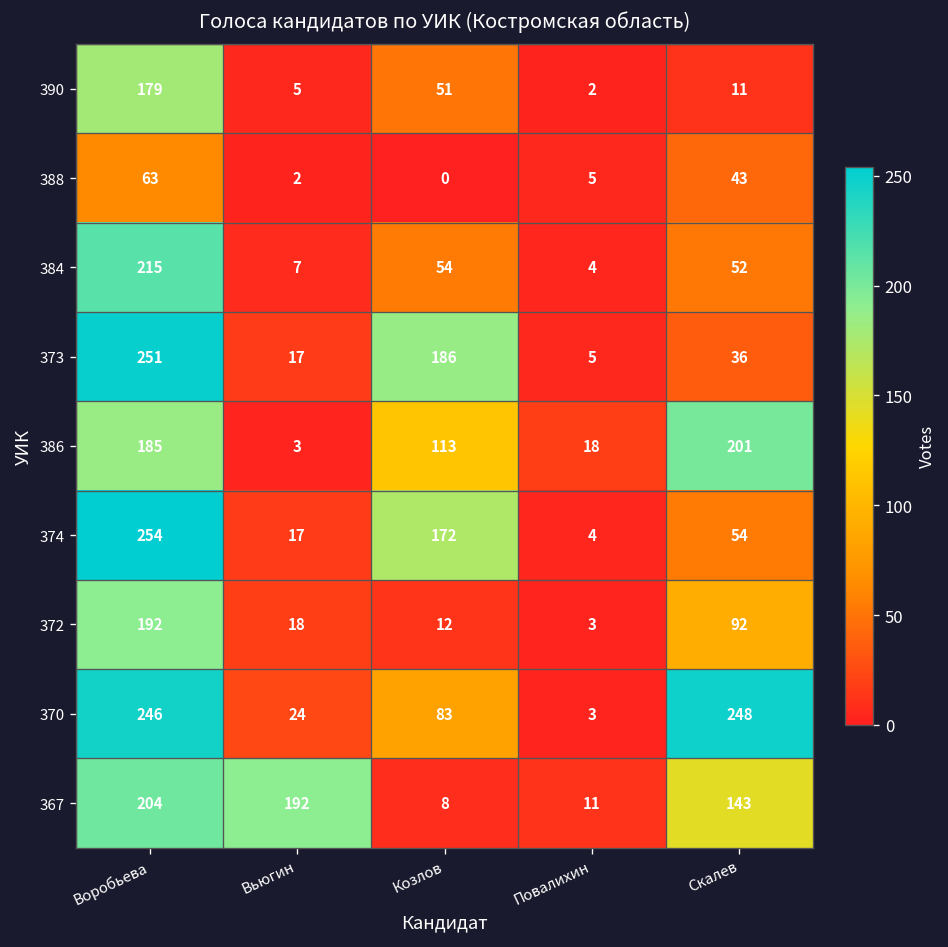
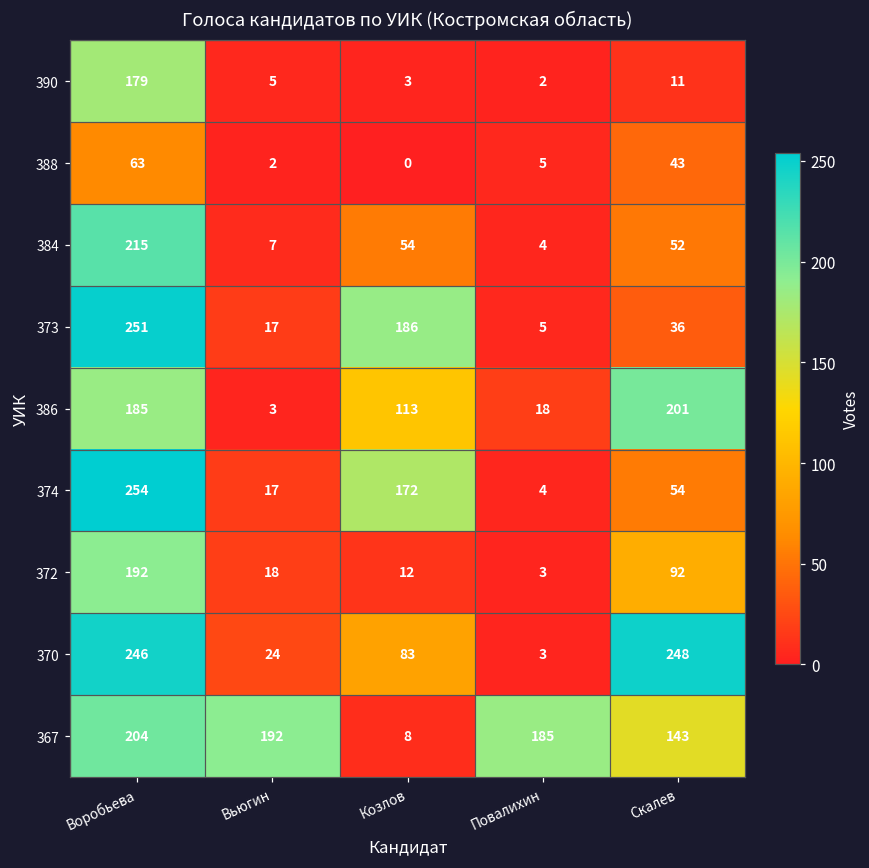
390, Козлов: 51 -> 3
367, Повалихин: 11 -> 185
